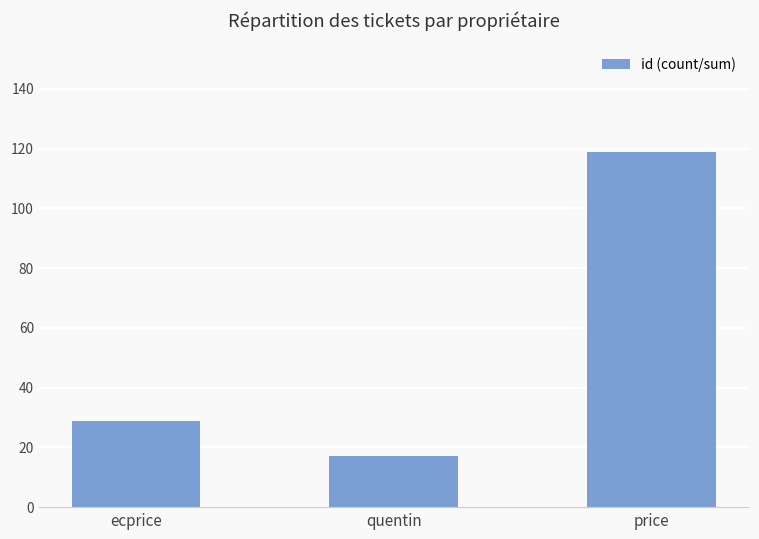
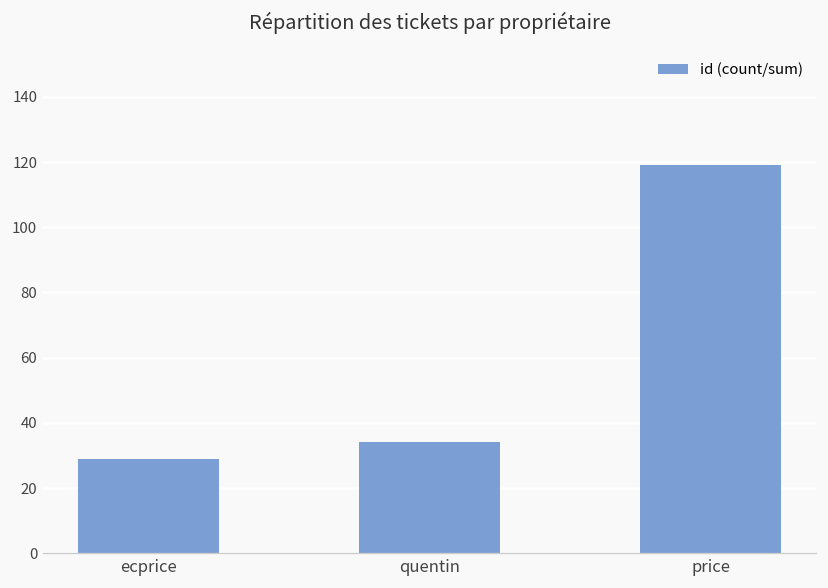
quentin: 17 -> 34
